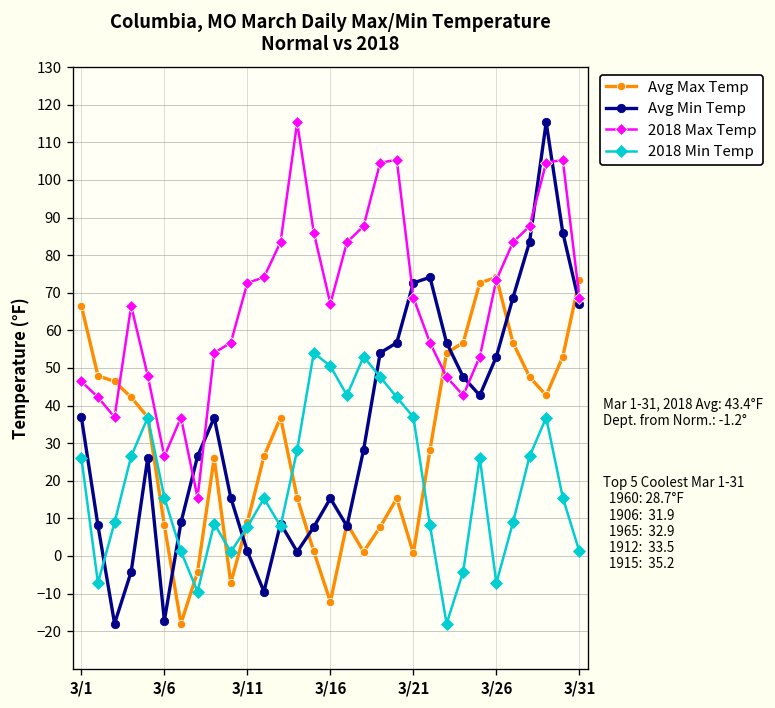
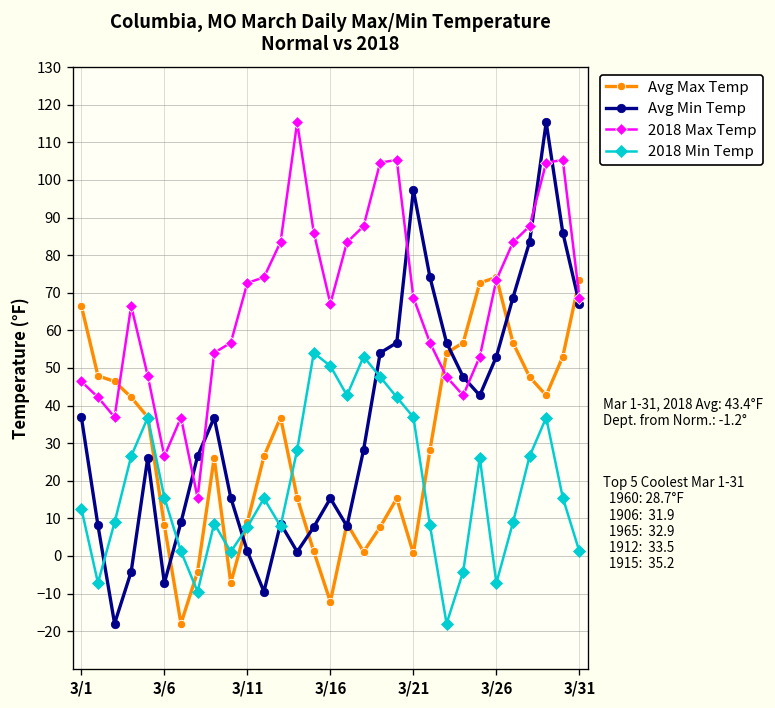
2018 Min Temp, 3/1: 26 -> 13
Avg Min Temp, 3/6: -17 -> -7
Avg Min Temp, 3/21: 73 -> 97
